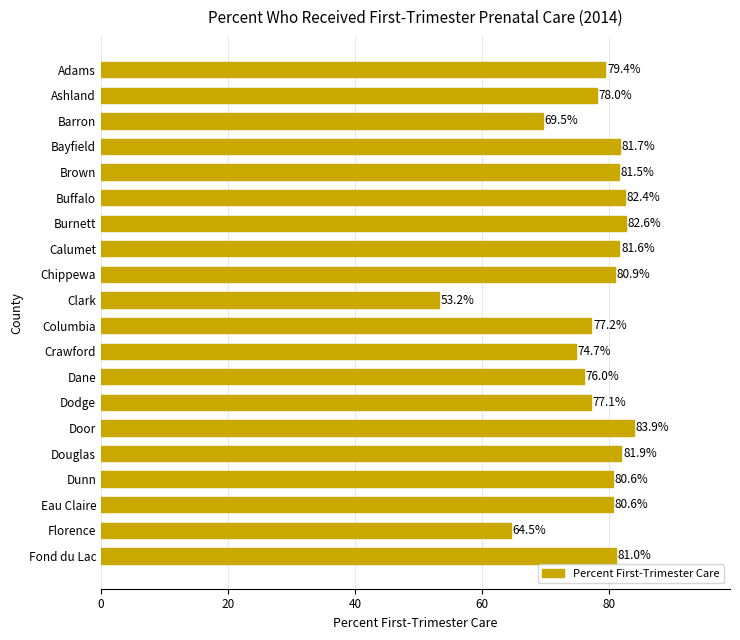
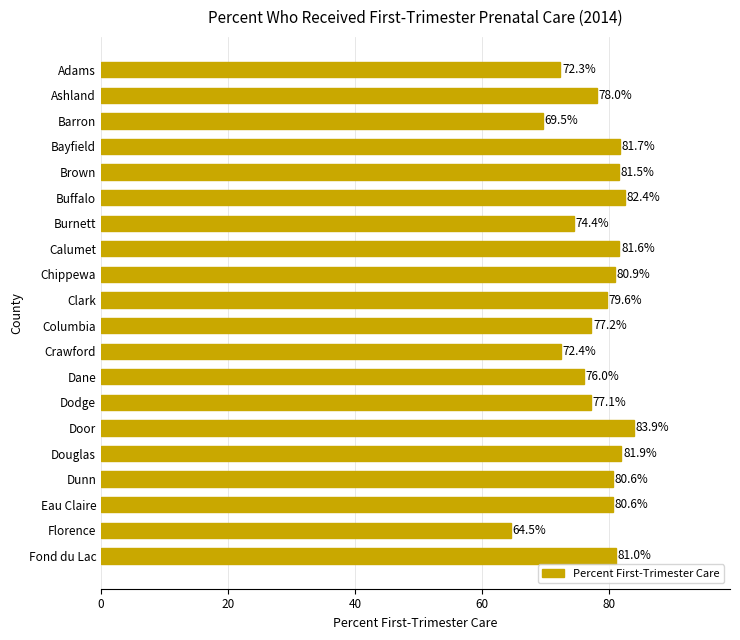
Adams: 79.4% -> 72.3%
Burnett: 82.6% -> 74.4%
Clark: 53.2% -> 79.6%
Crawford: 74.7% -> 72.4%
